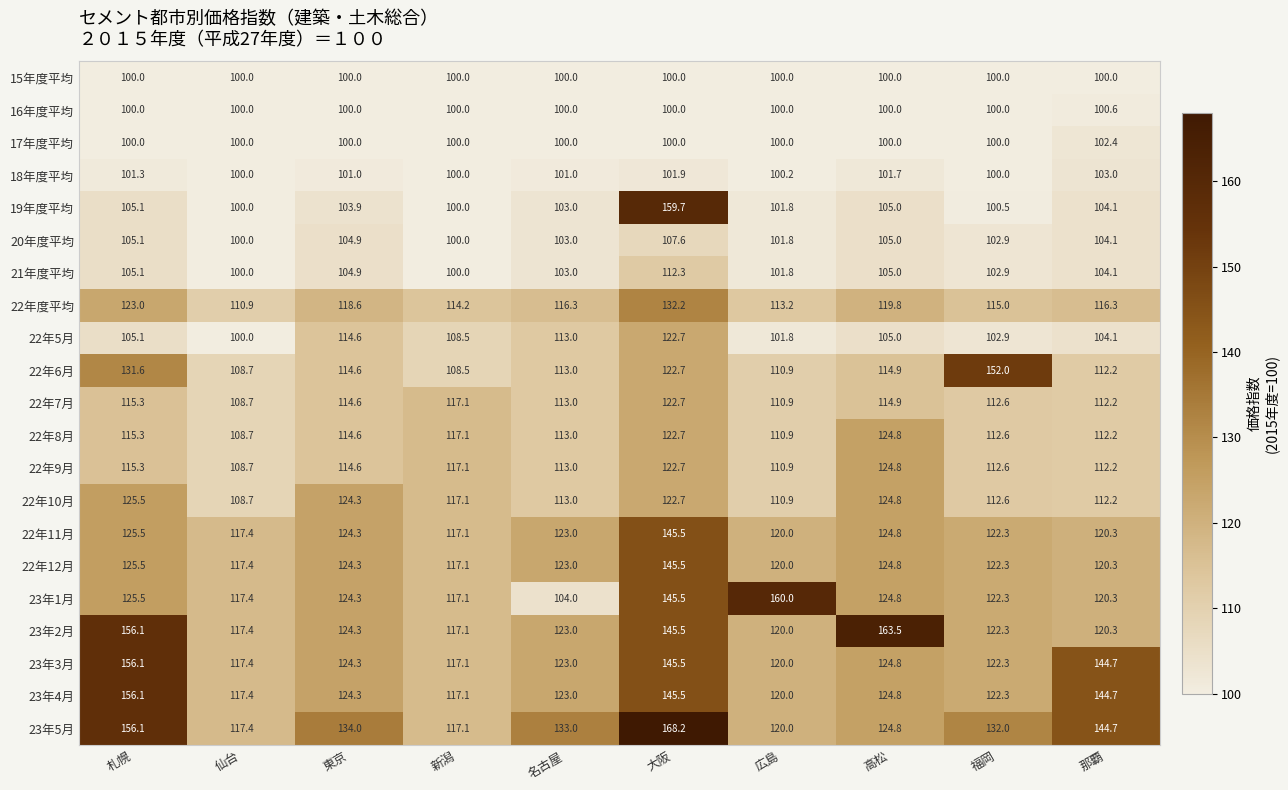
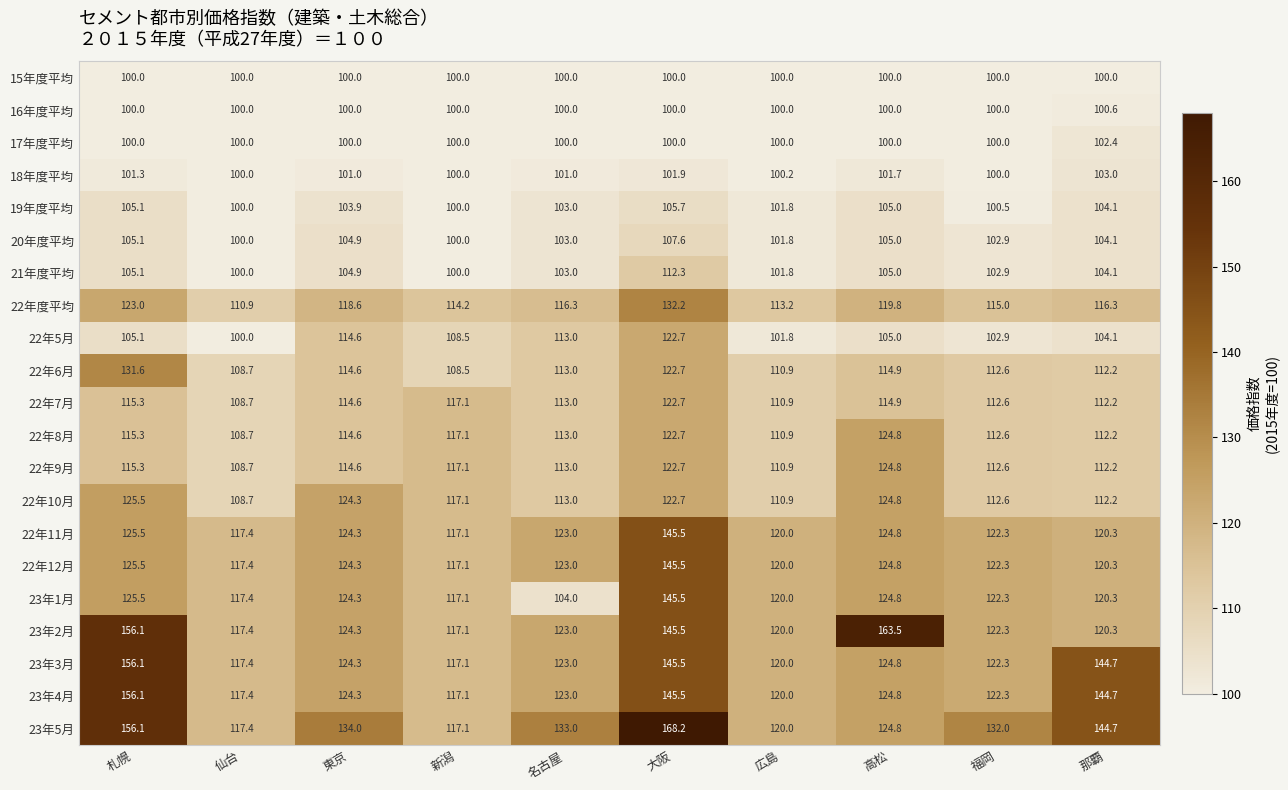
19年度平均, 大阪: 159.7 -> 105.7
22年6月, 福岡: 152.0 -> 112.6
23年1月, 広島: 160.0 -> 120.0
